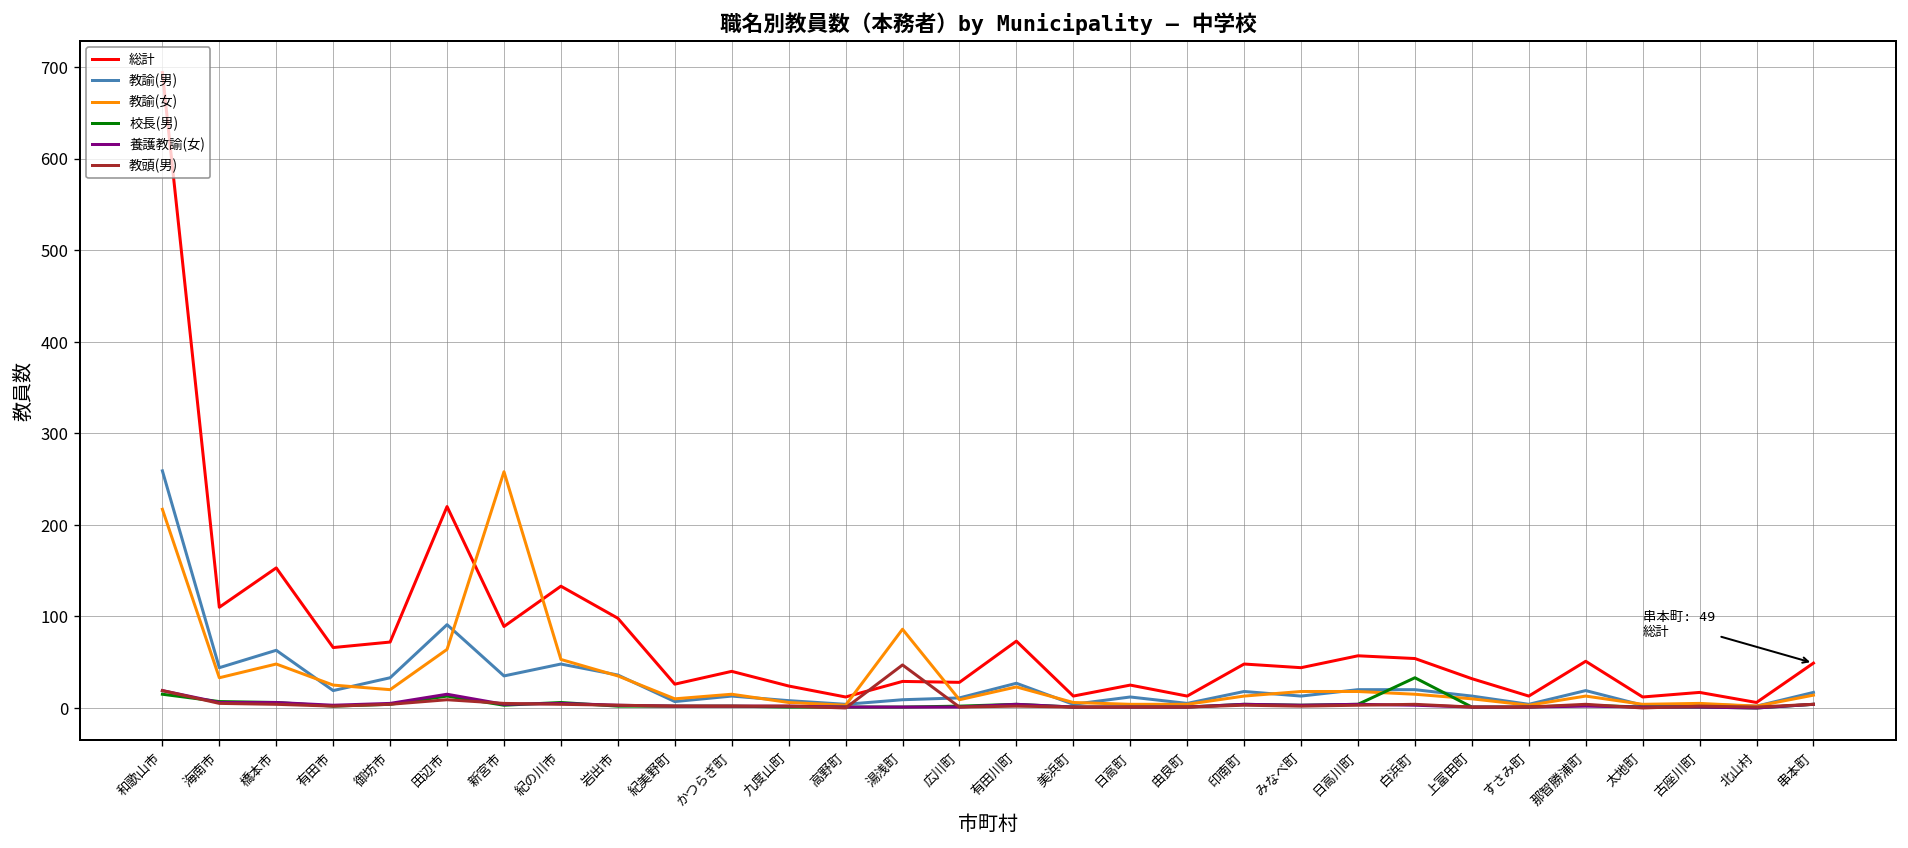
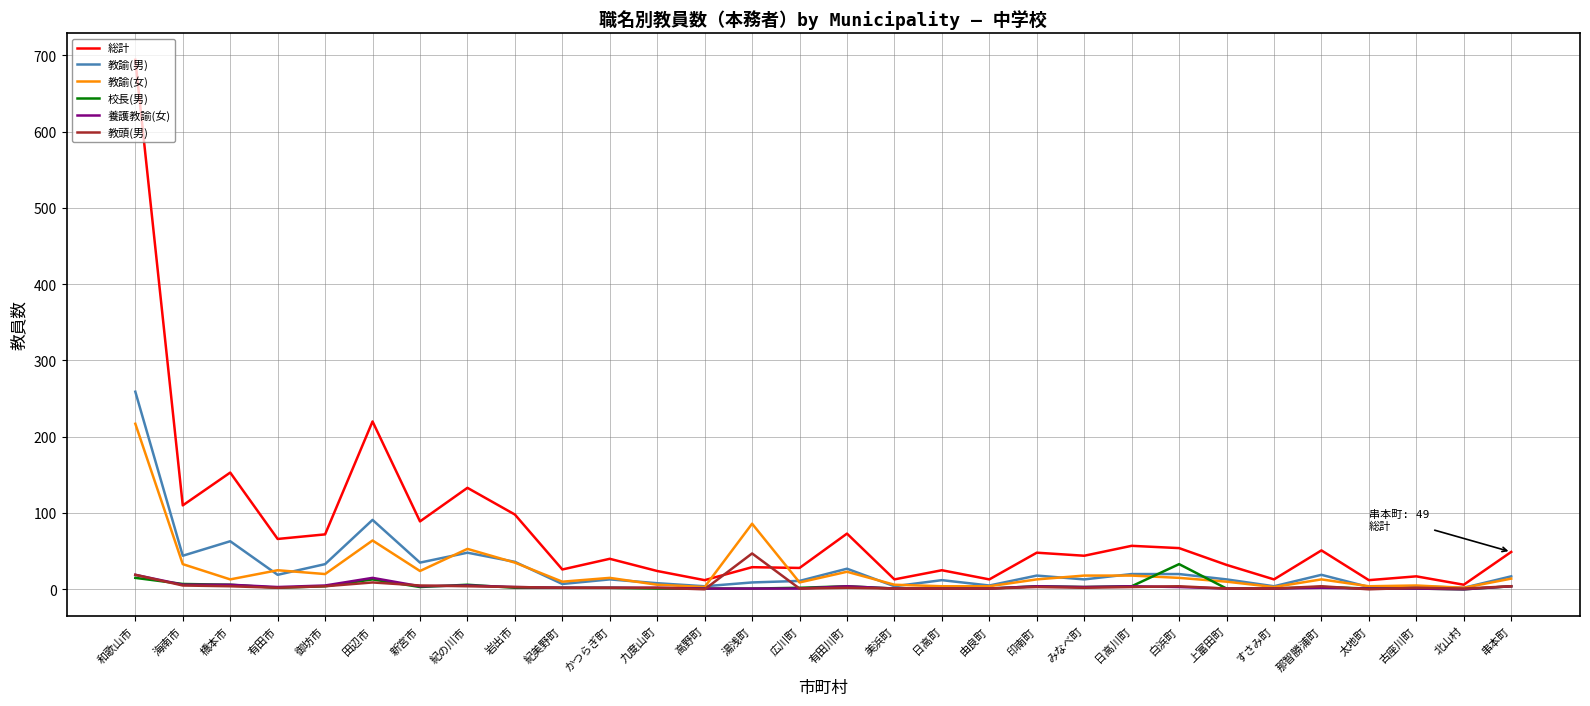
教諭(女), 橋本市: 50 -> 10
教諭(女), 新宮市: 260 -> 20
